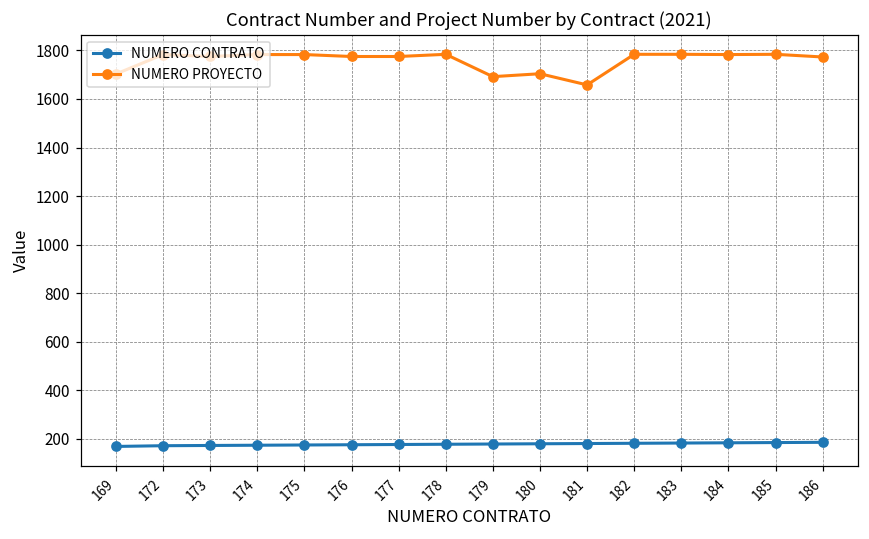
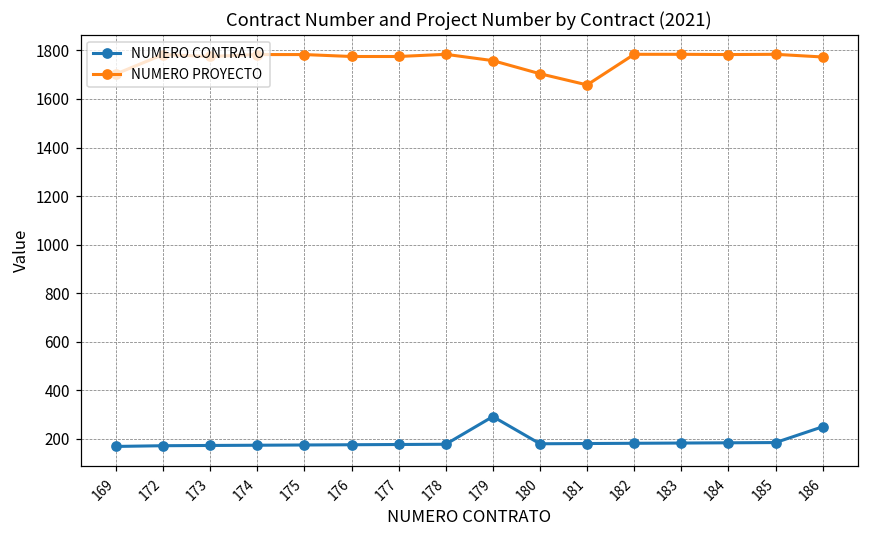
NUMERO CONTRATO, 179: 180 -> 290
NUMERO PROYECTO, 179: 1690 -> 1760
NUMERO CONTRATO, 186: 190 -> 250
